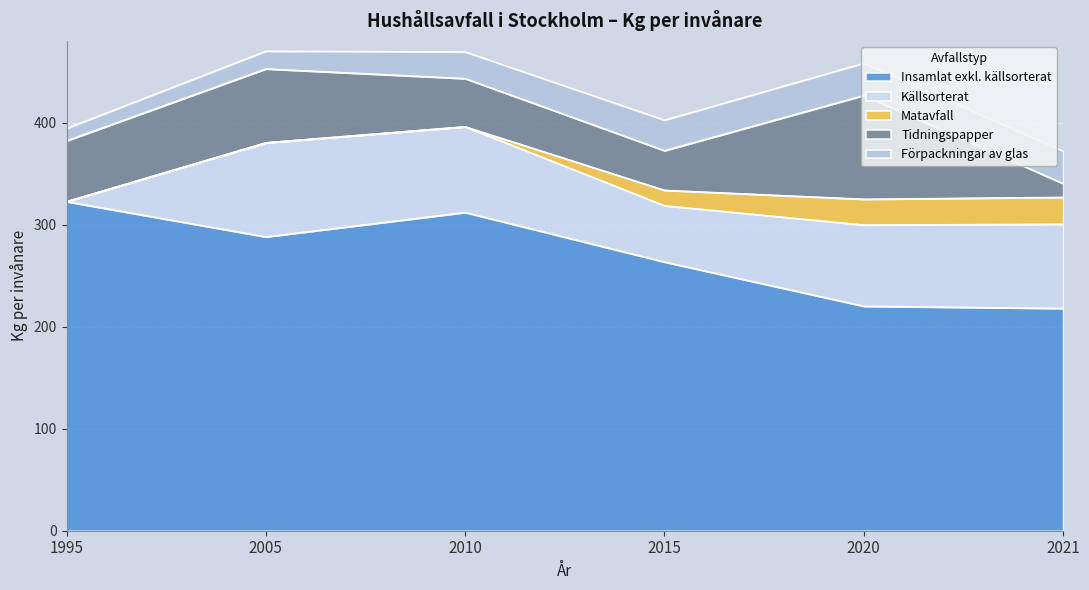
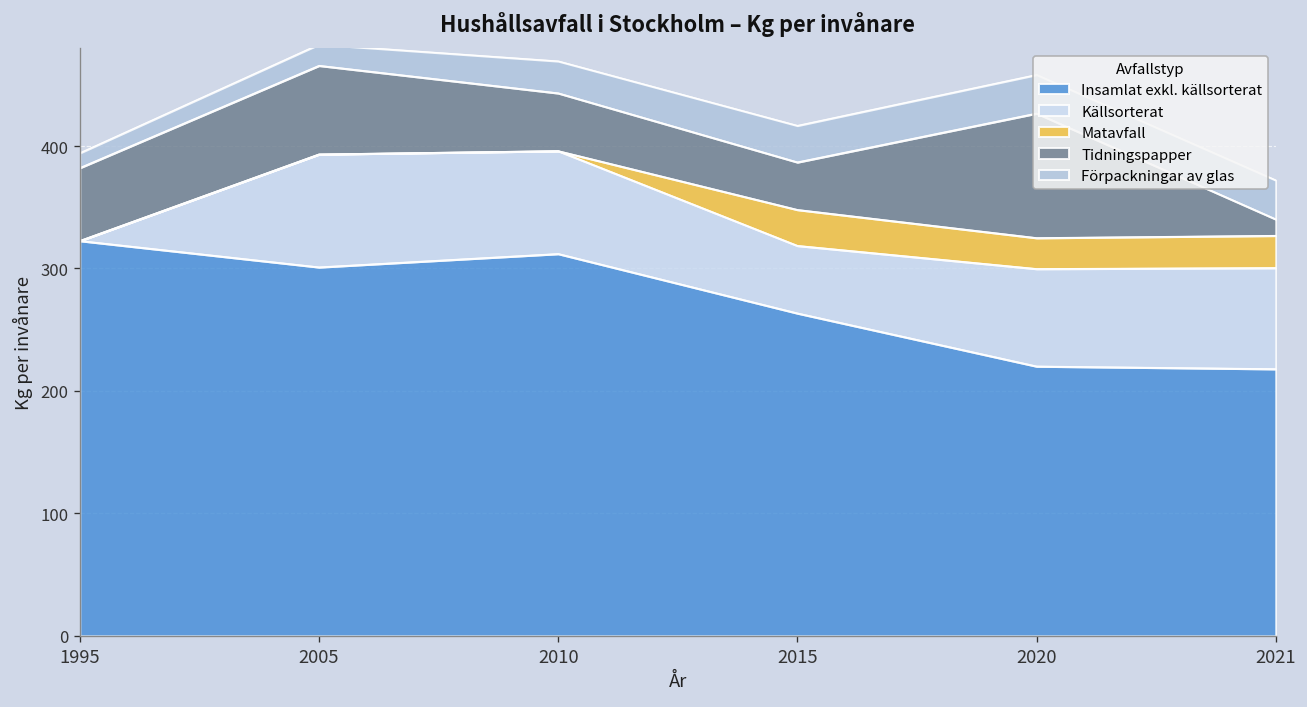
Insamlat exkl. källsorterat, 2005: 288 -> 301
Matavfall, 2015: 15 -> 29
